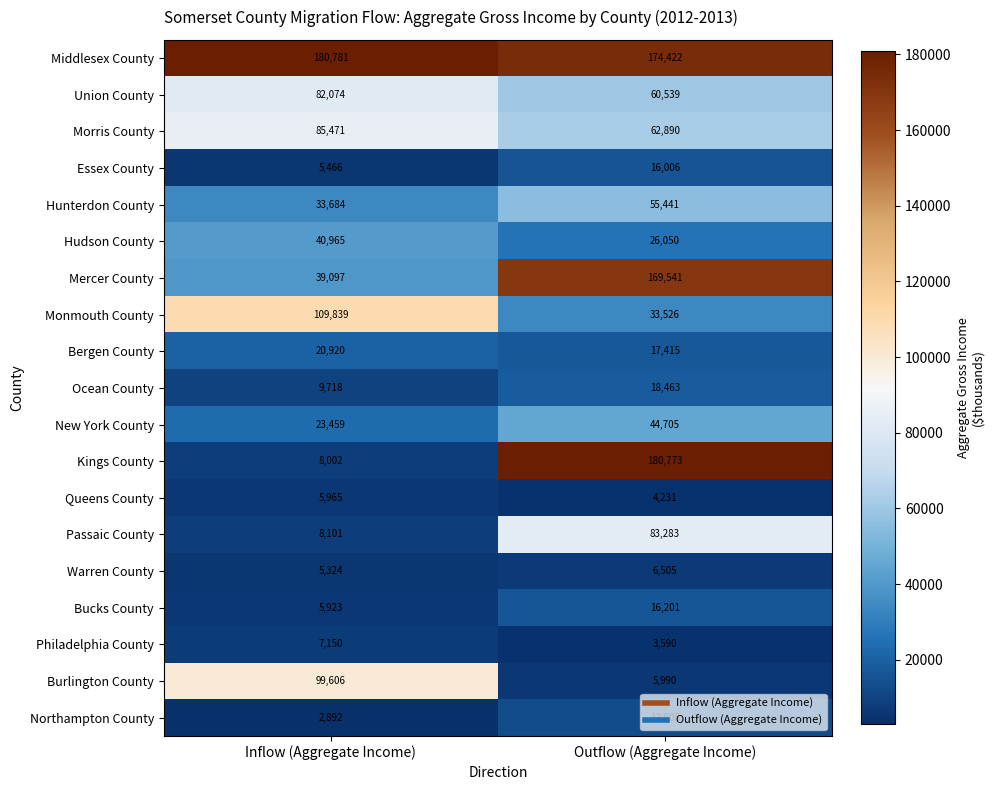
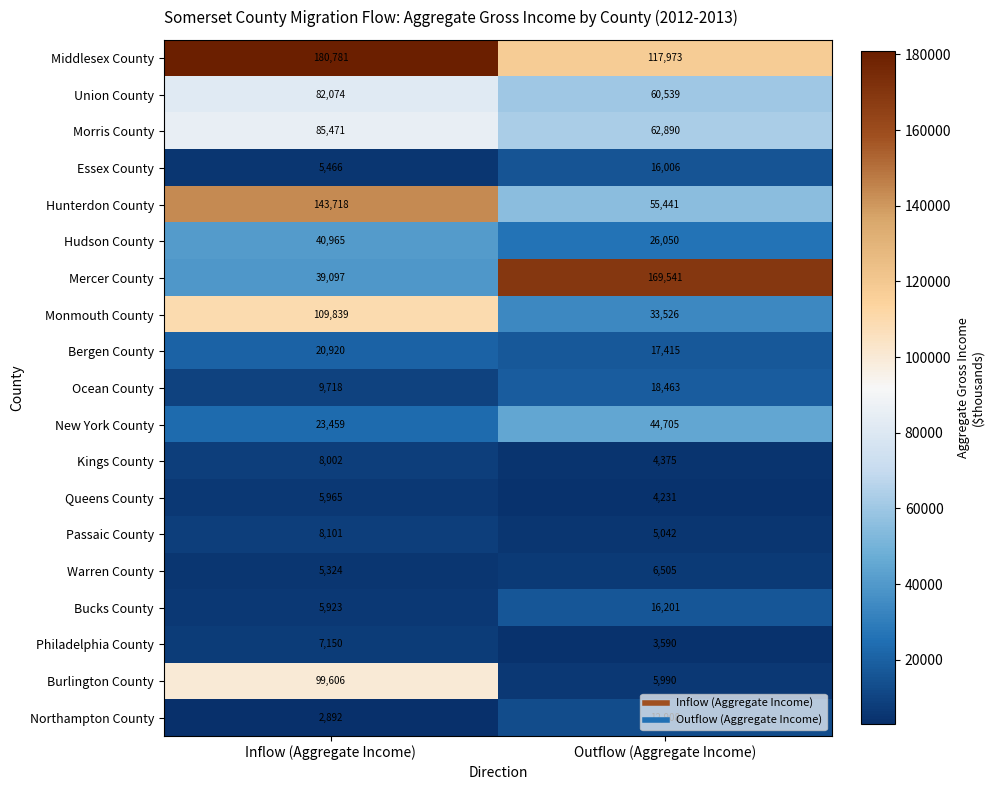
Middlesex County, Outflow (Aggregate Income): 174,422 -> 117,973
Hunterdon County, Inflow (Aggregate Income): 33,684 -> 143,718
Kings County, Outflow (Aggregate Income): 180,773 -> 4,375
Passaic County, Outflow (Aggregate Income): 83,283 -> 5,042
